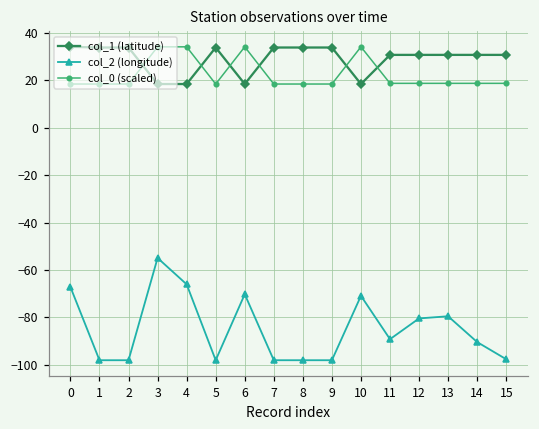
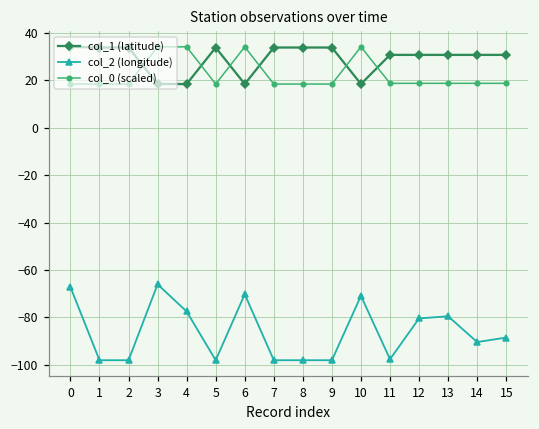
col_2 (longitude), 3: -55 -> -66
col_2 (longitude), 4: -66 -> -78
col_2 (longitude), 11: -89 -> -98
col_2 (longitude), 15: -98 -> -89
